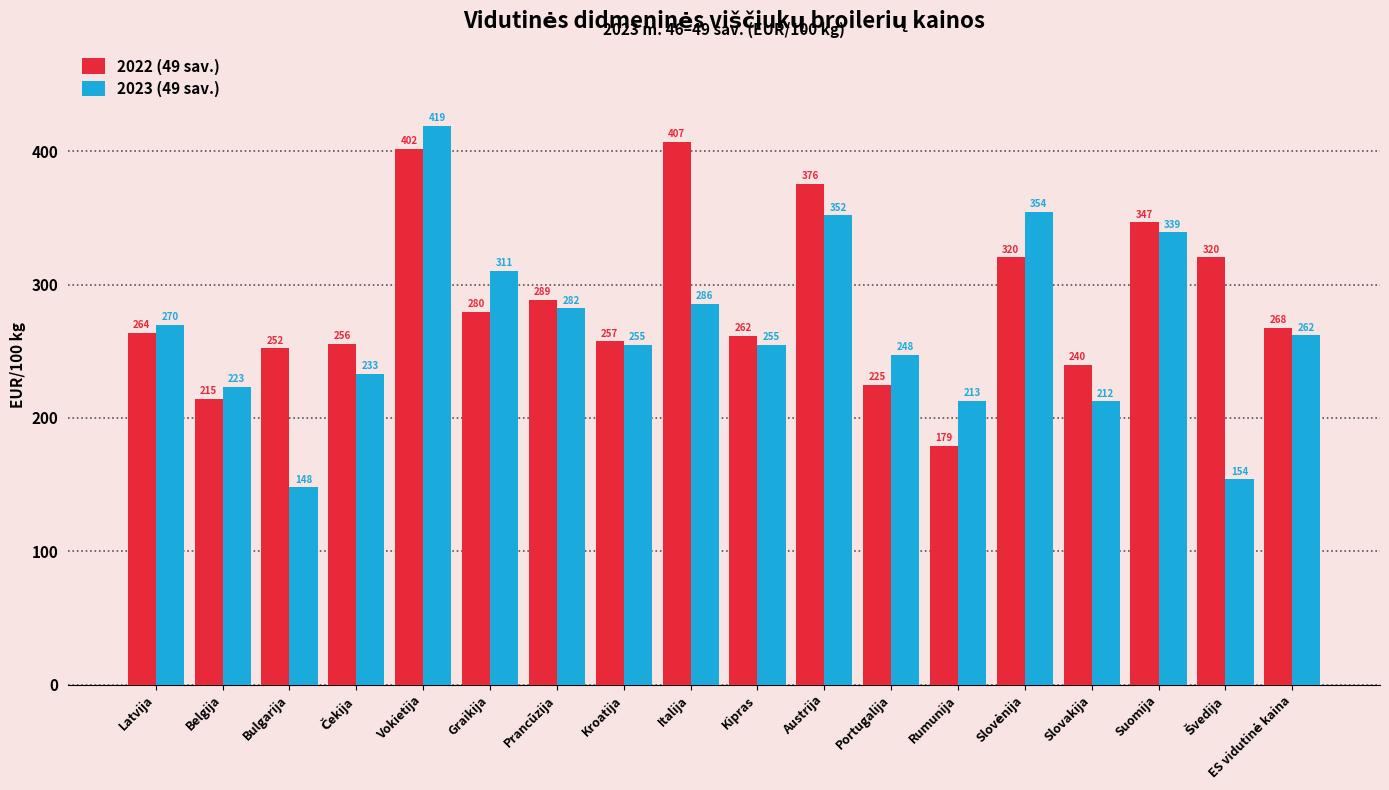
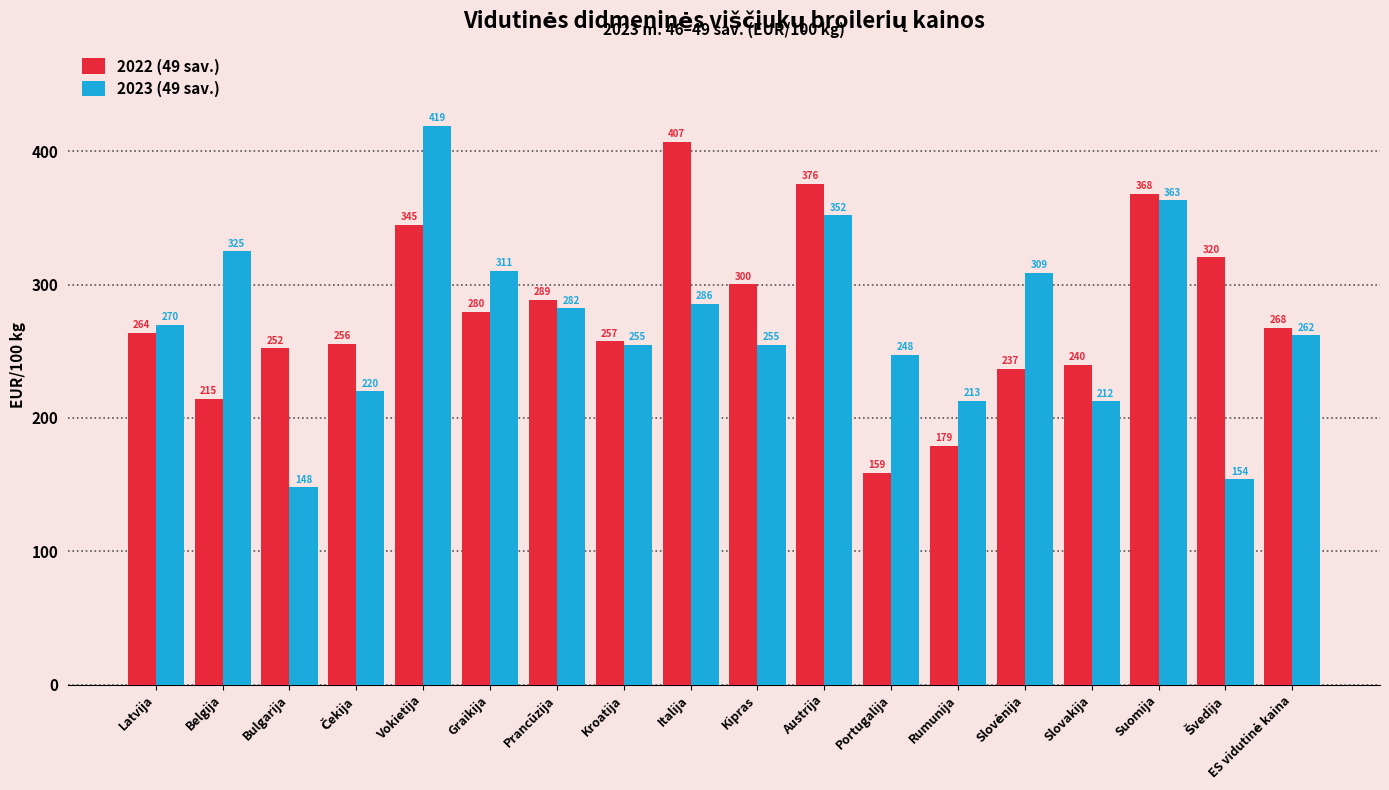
2023 (49 sav.), Belgija: 223 -> 325
2023 (49 sav.), Čekija: 233 -> 220
2022 (49 sav.), Vokietija: 402 -> 345
2022 (49 sav.), Kipras: 262 -> 300
2022 (49 sav.), Portugalija: 225 -> 159
2022 (49 sav.), Slovėnija: 320 -> 237
2023 (49 sav.), Slovėnija: 354 -> 309
2022 (49 sav.), Suomija: 347 -> 368
2023 (49 sav.), Suomija: 339 -> 363
